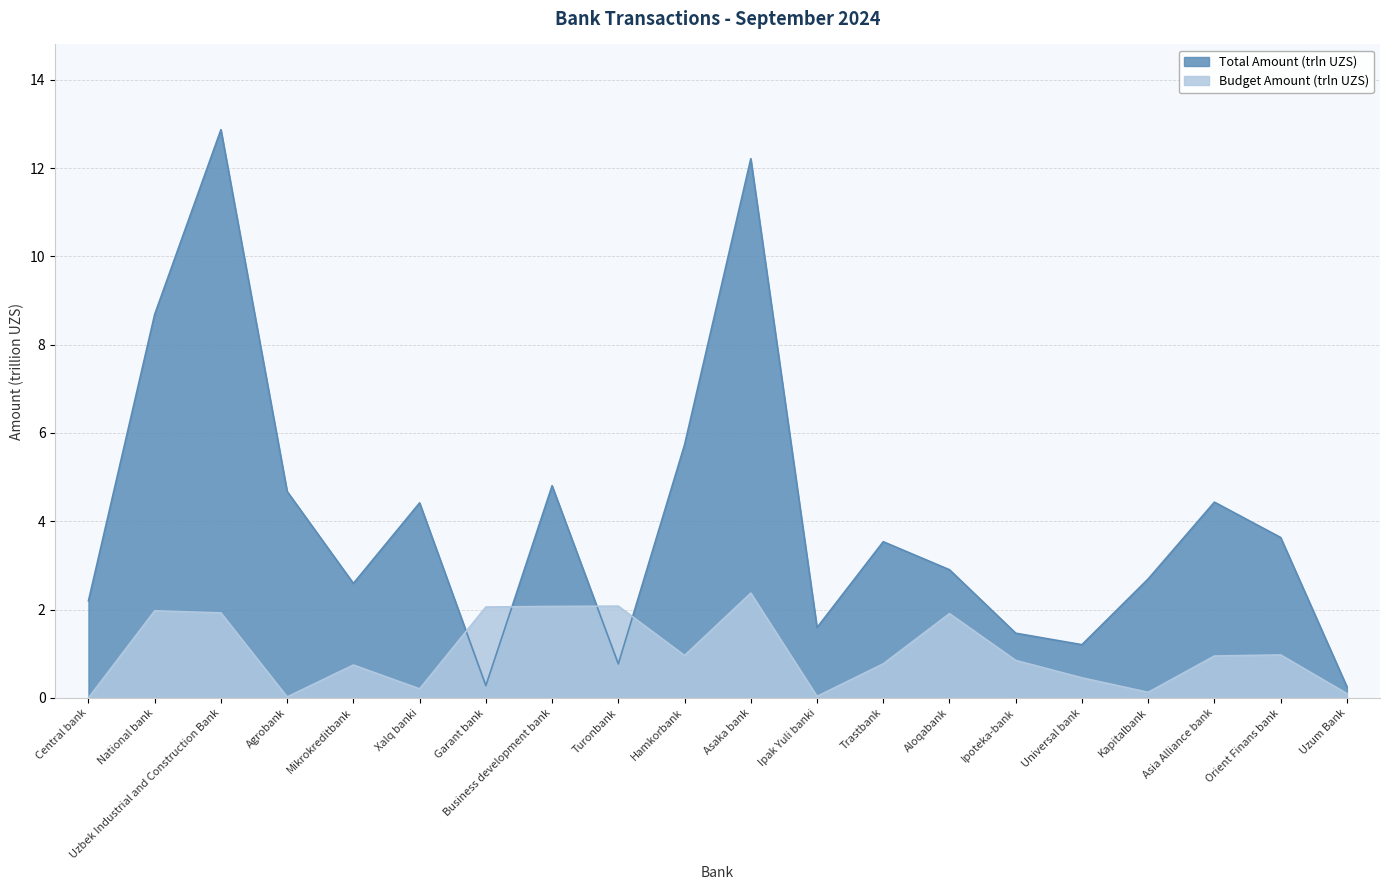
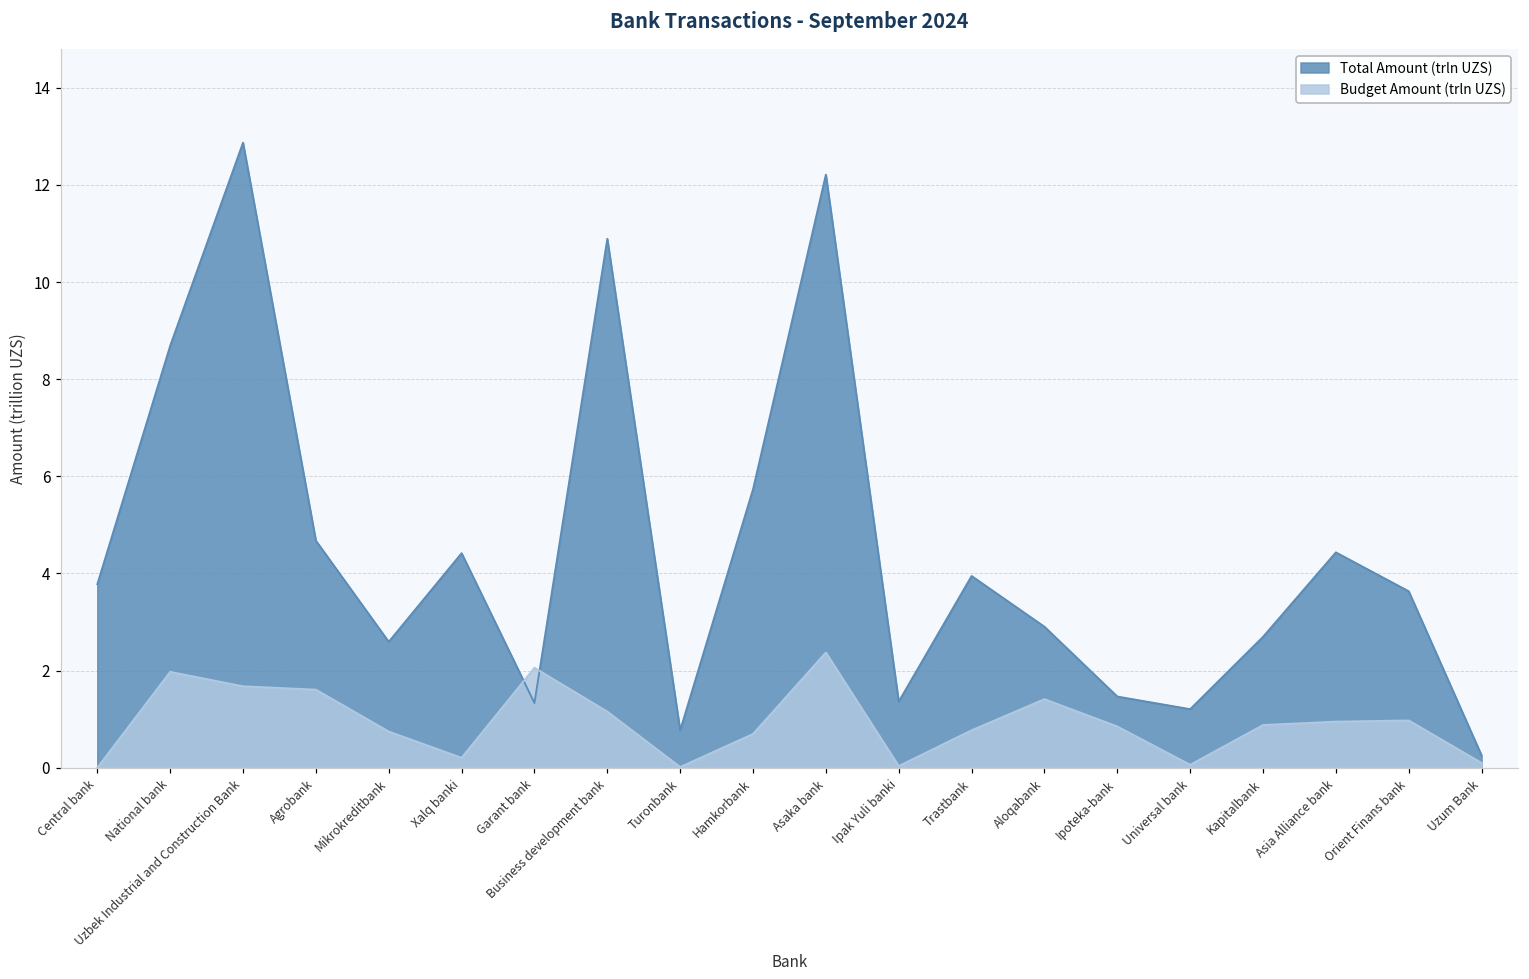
Total Amount (trln UZS), Central bank: 2.2 -> 3.8
Budget Amount (trln UZS), Uzbek Industrial and Construction Bank: 1.9 -> 1.7
Budget Amount (trln UZS), Agrobank: 0.0 -> 1.6
Total Amount (trln UZS), Garant bank: 0.3 -> 1.3
Total Amount (trln UZS), Business development bank: 4.8 -> 10.9
Budget Amount (trln UZS), Business development bank: 2.1 -> 1.2
Budget Amount (trln UZS), Turonbank: 2.1 -> 0.0
Budget Amount (trln UZS), Hamkorbank: 1.0 -> 0.7
Total Amount (trln UZS), Ipak Yuli banki: 1.6 -> 1.4
Total Amount (trln UZS), Trastbank: 3.5 -> 3.9
Budget Amount (trln UZS), Aloqabank: 1.9 -> 1.4
Budget Amount (trln UZS), Universal bank: 0.5 -> 0.1
Budget Amount (trln UZS), Kapitalbank: 0.1 -> 0.9
